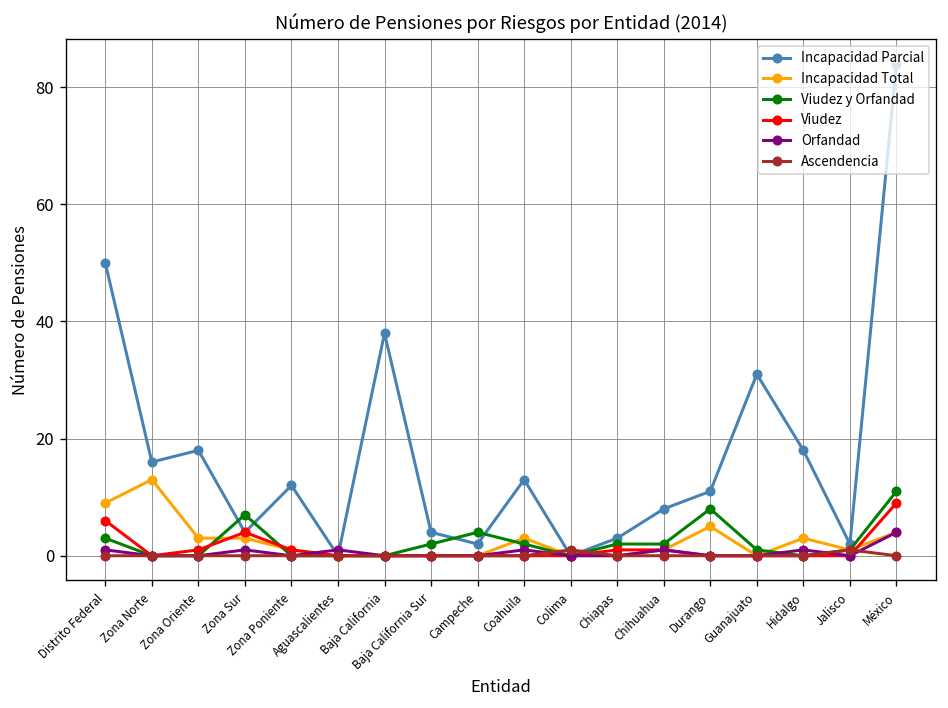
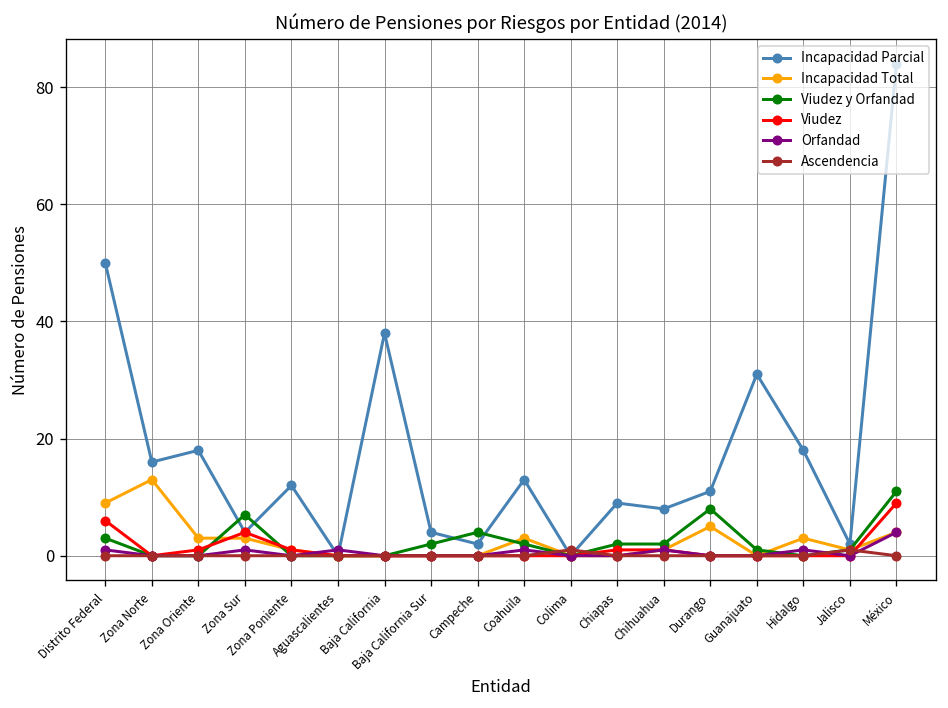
Incapacidad Parcial, Chiapas: 3 -> 9
